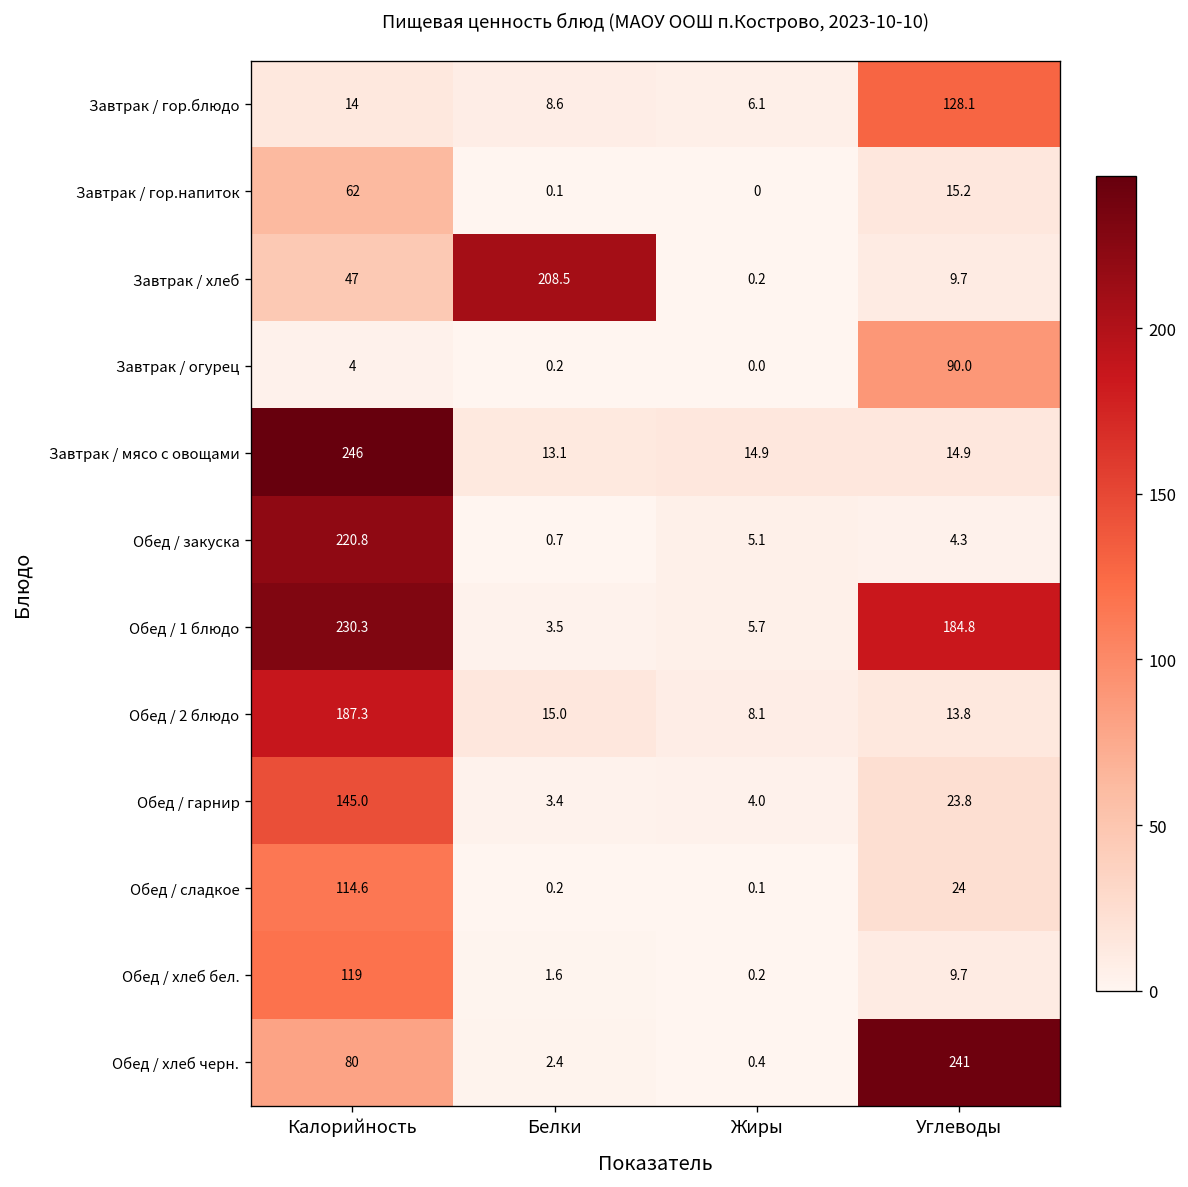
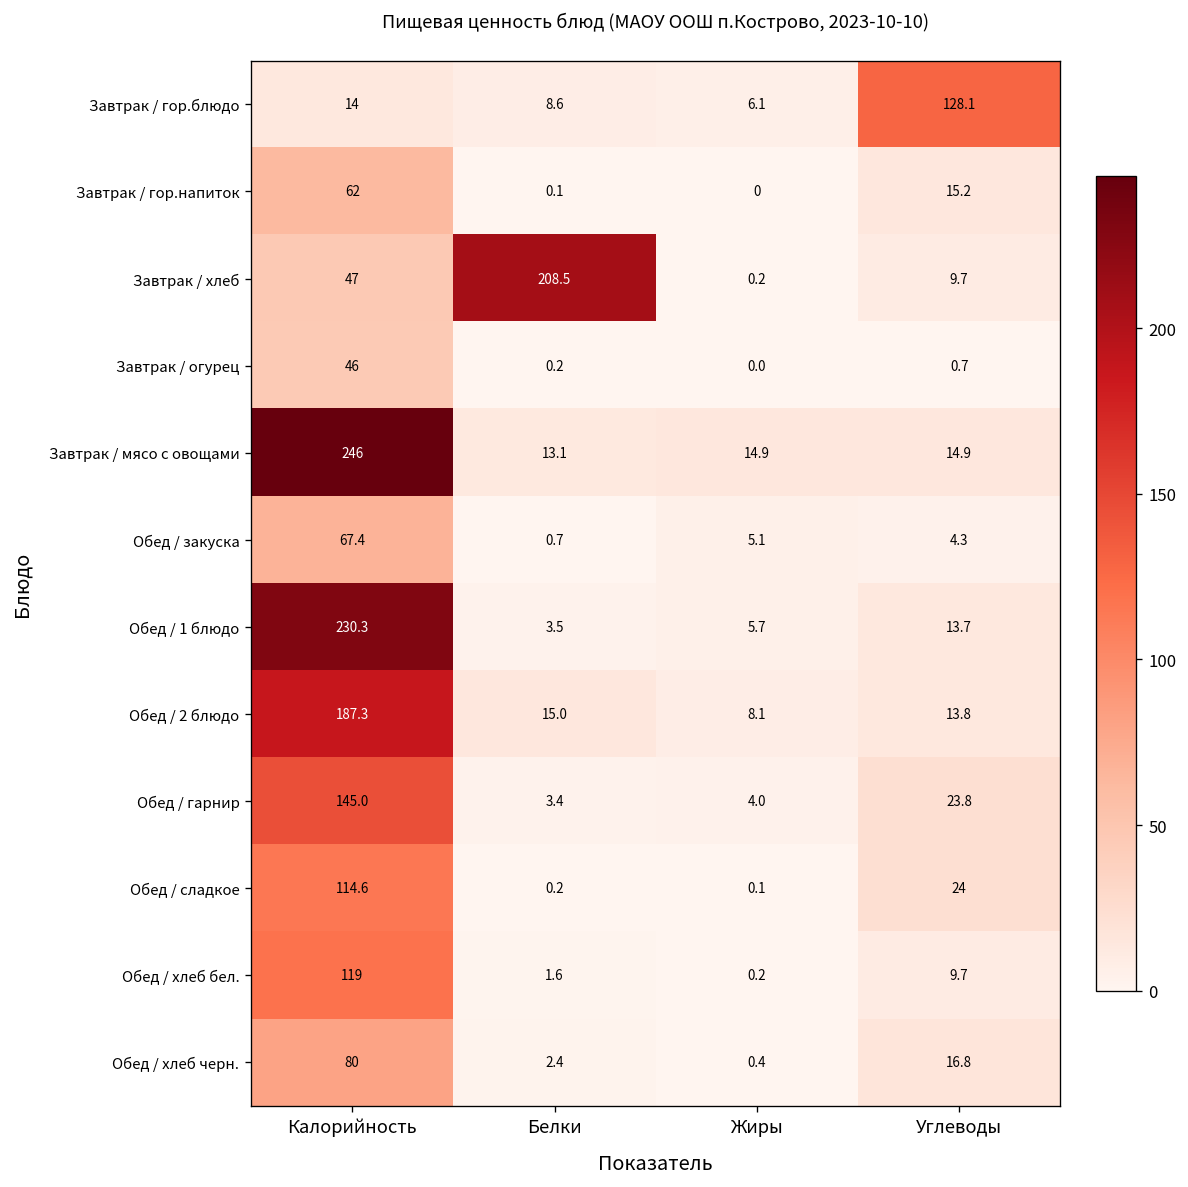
Завтрак / огурец, Калорийность: 4 -> 46
Завтрак / огурец, Углеводы: 90.0 -> 0.7
Обед / закуска, Калорийность: 220.8 -> 67.4
Обед / 1 блюдо, Углеводы: 184.8 -> 13.7
Обед / хлеб черн., Углеводы: 241 -> 16.8
